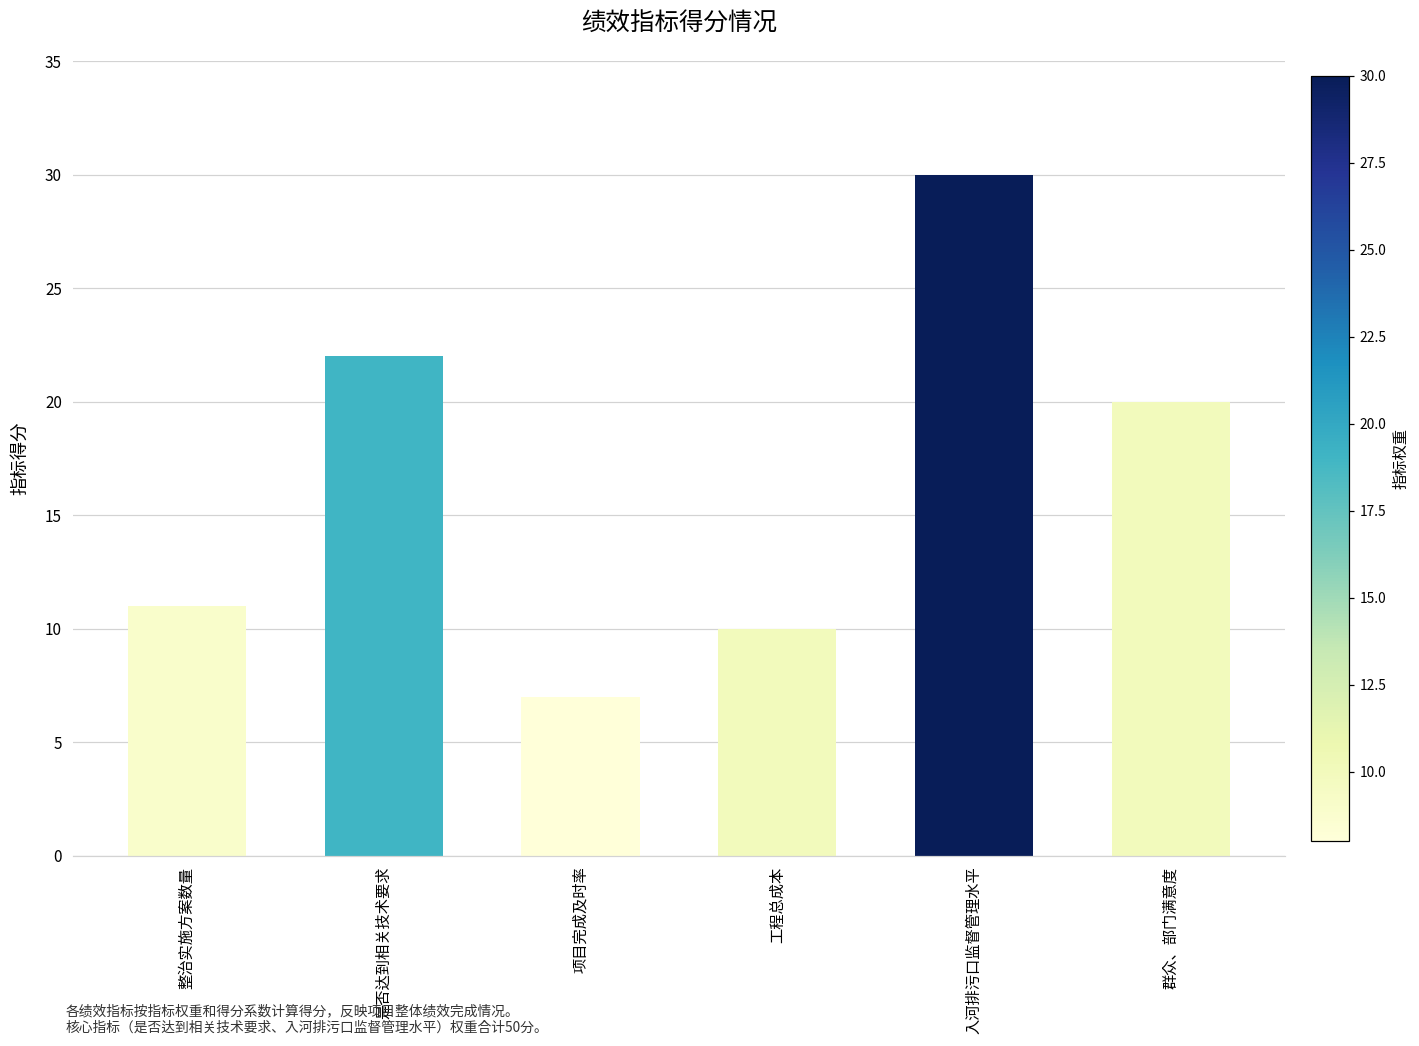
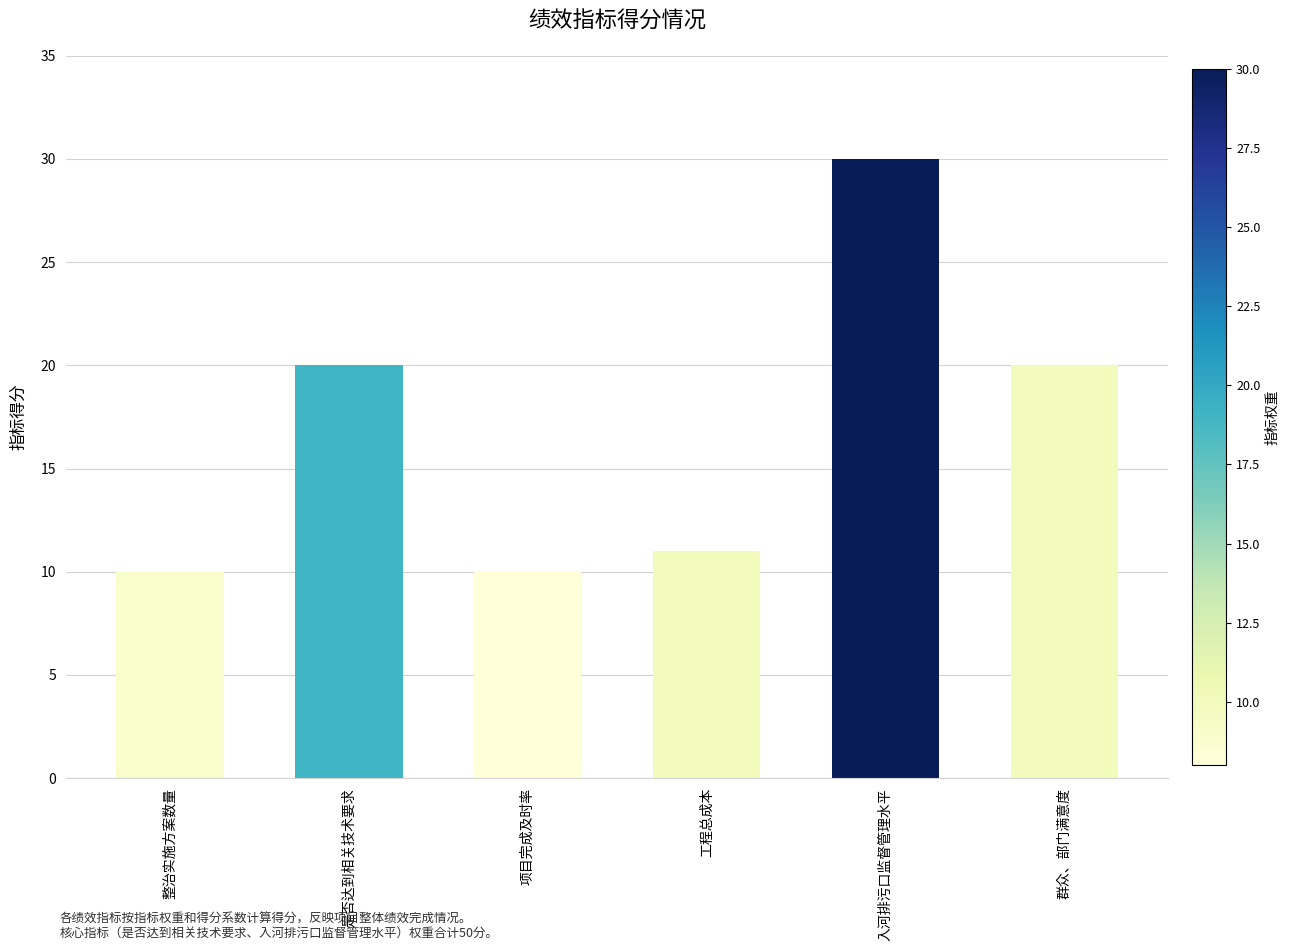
整治实施方案数量: 11 -> 10
是否达到相关技术要求: 22 -> 20
项目完成及时率: 7 -> 10
工程总成本: 10 -> 11
